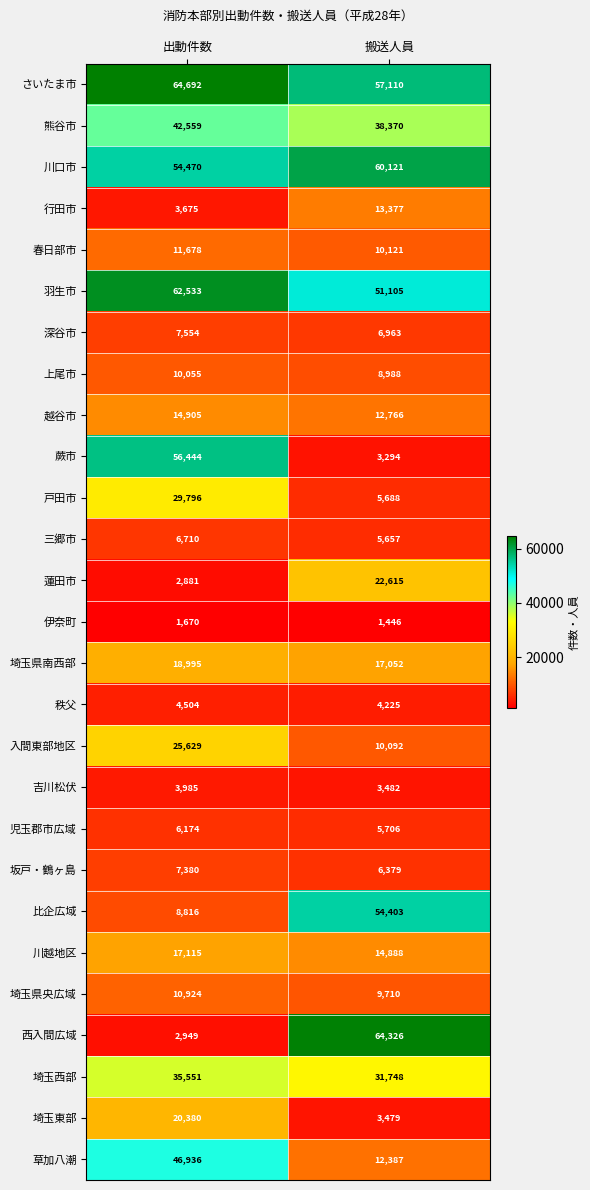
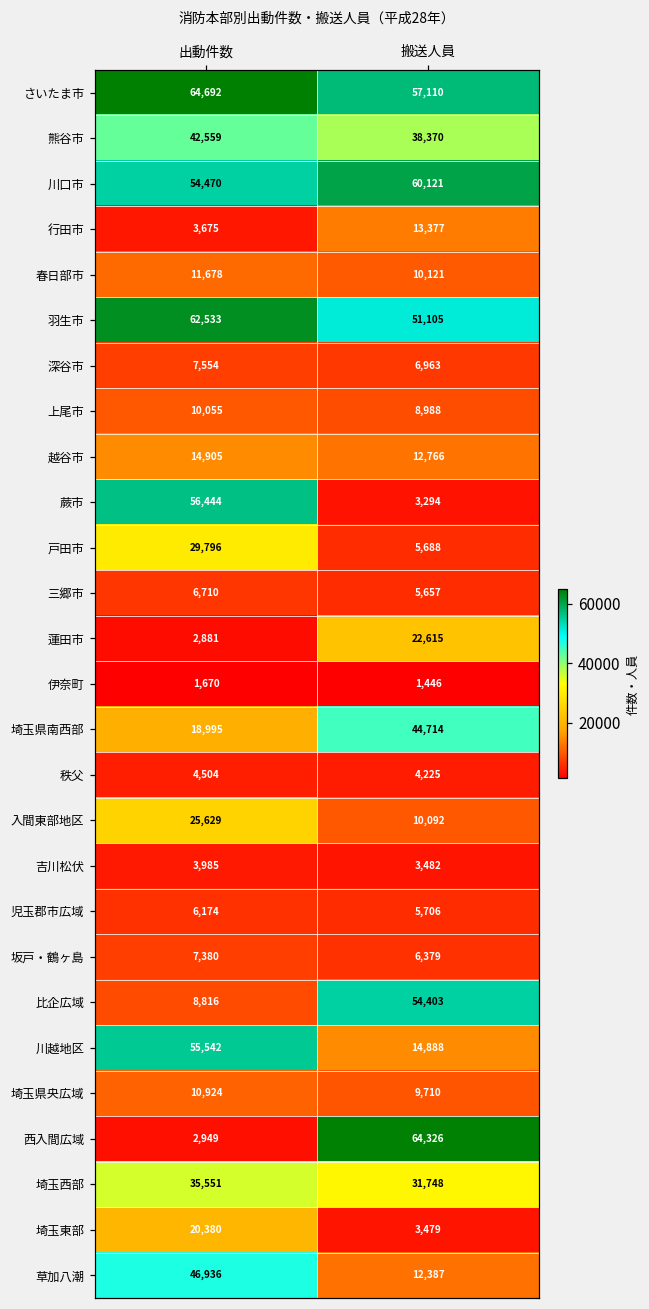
埼玉県南西部, 搬送人員: 17,052 -> 44,714
川越地区, 出動件数: 17,115 -> 55,542
